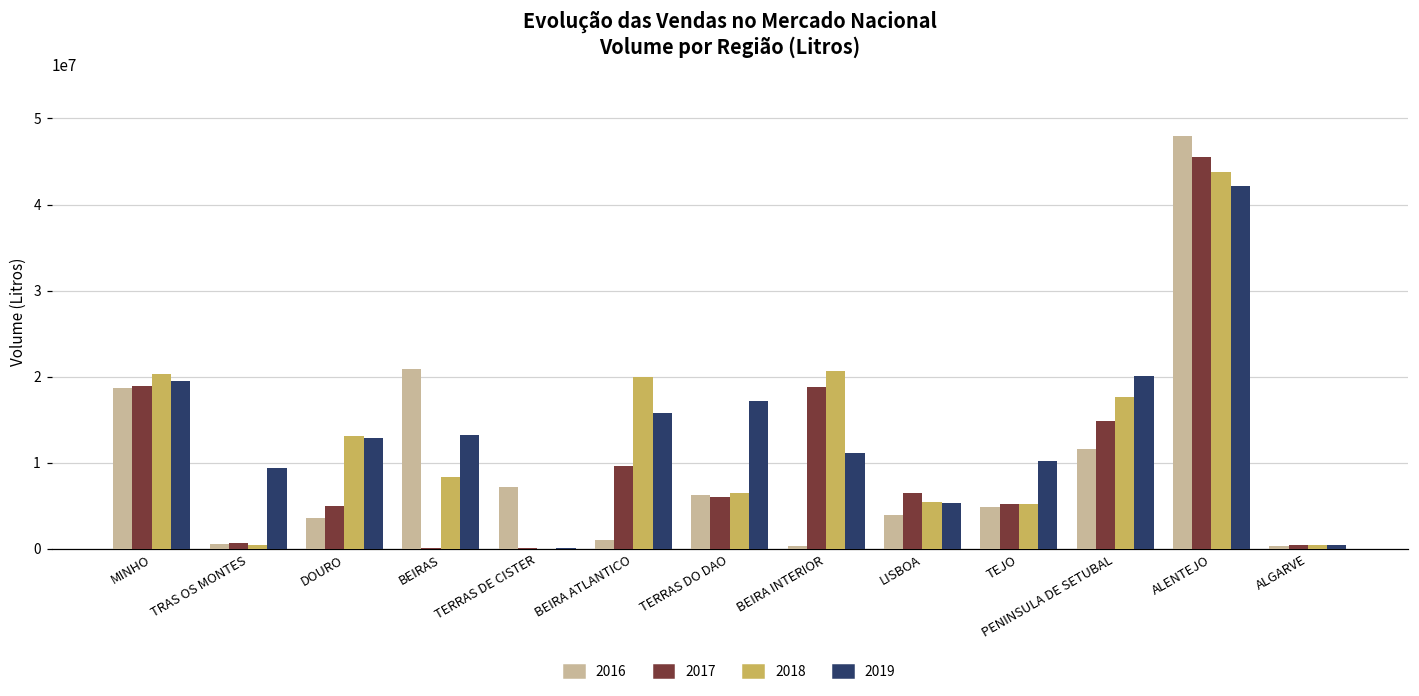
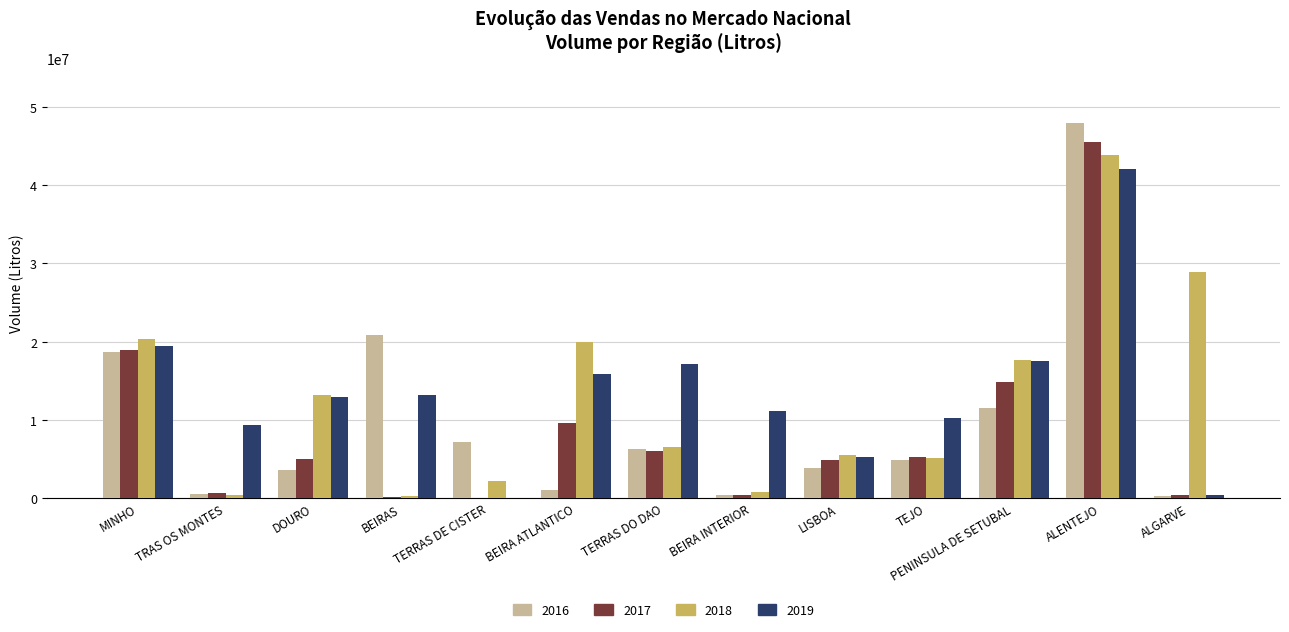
2018, BEIRAS: 8000000 -> 0
2018, TERRAS DE CISTER: 0 -> 2000000
2017, BEIRA INTERIOR: 19000000 -> 0
2018, BEIRA INTERIOR: 21000000 -> 1000000
2017, LISBOA: 6000000 -> 5000000
2019, PENINSULA DE SETUBAL: 20000000 -> 17000000
2018, ALGARVE: 0 -> 29000000
